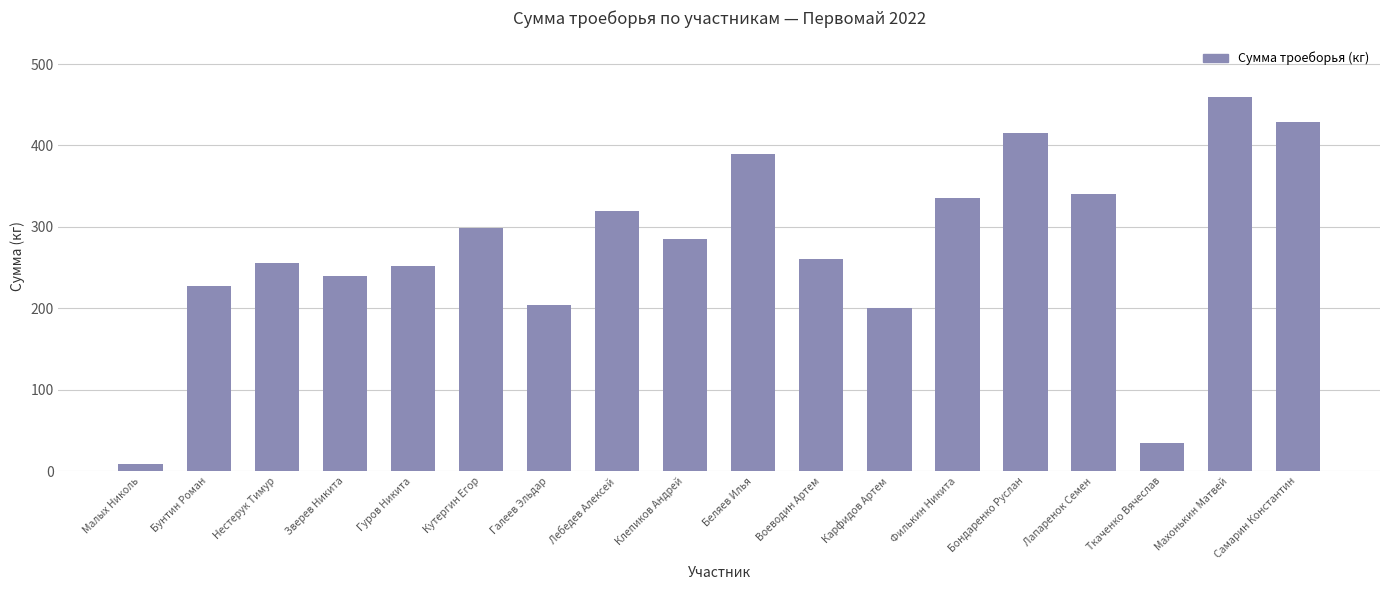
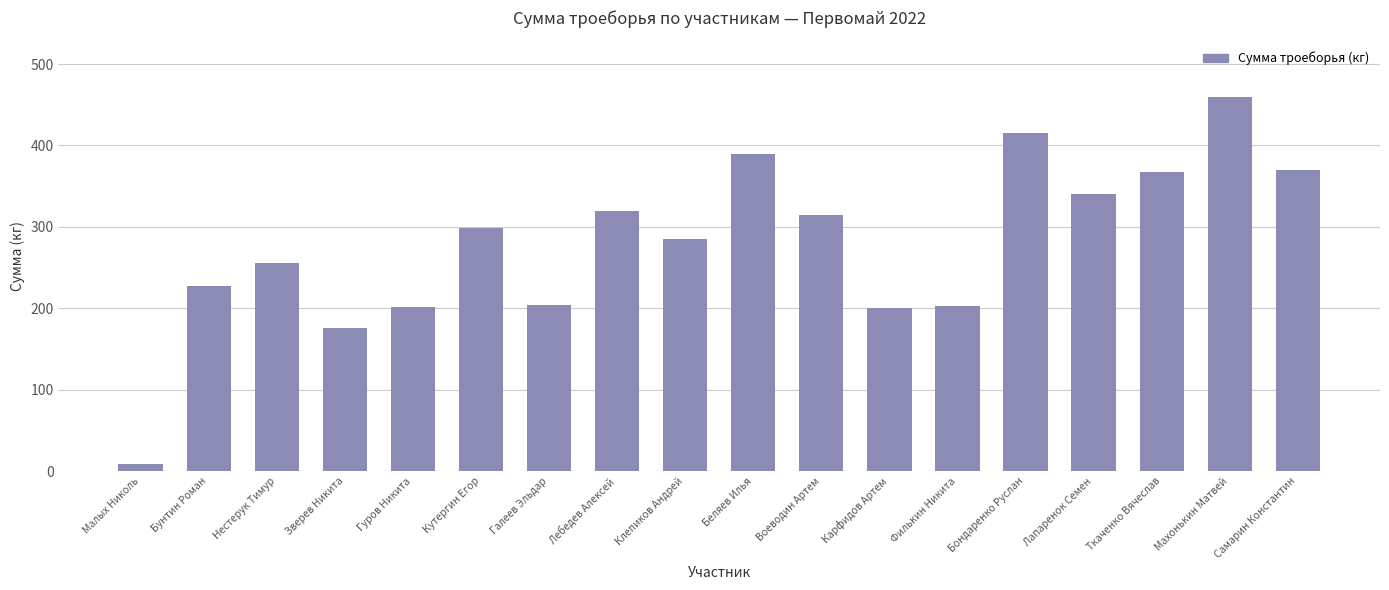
Зверев Никита: 240 -> 180
Гуров Никита: 250 -> 200
Воеводин Артем: 260 -> 320
Филькин Никита: 340 -> 200
Ткаченко Вячеслав: 40 -> 370
Самарин Константин: 430 -> 370
